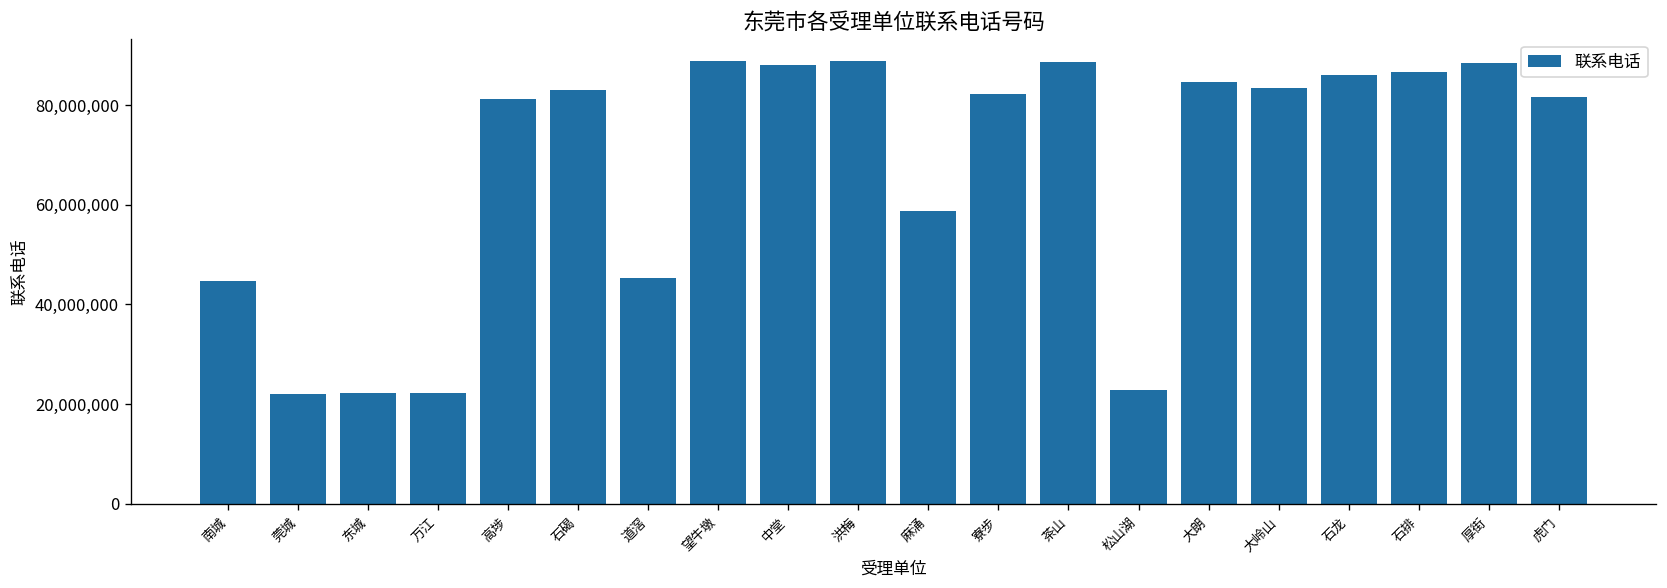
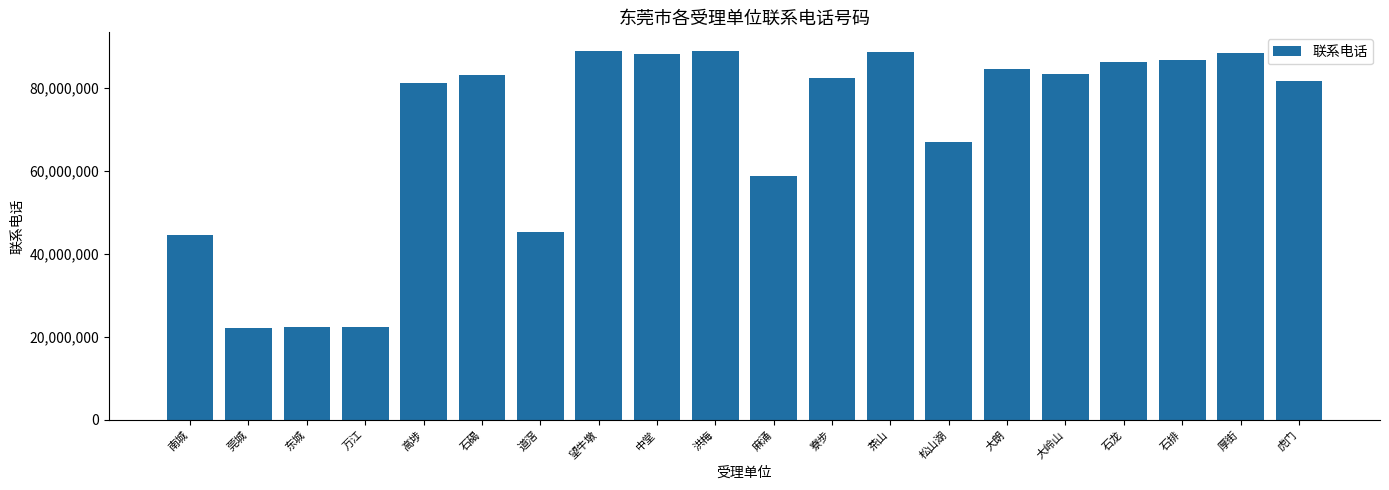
松山湖: 23,000,000 -> 67,000,000
